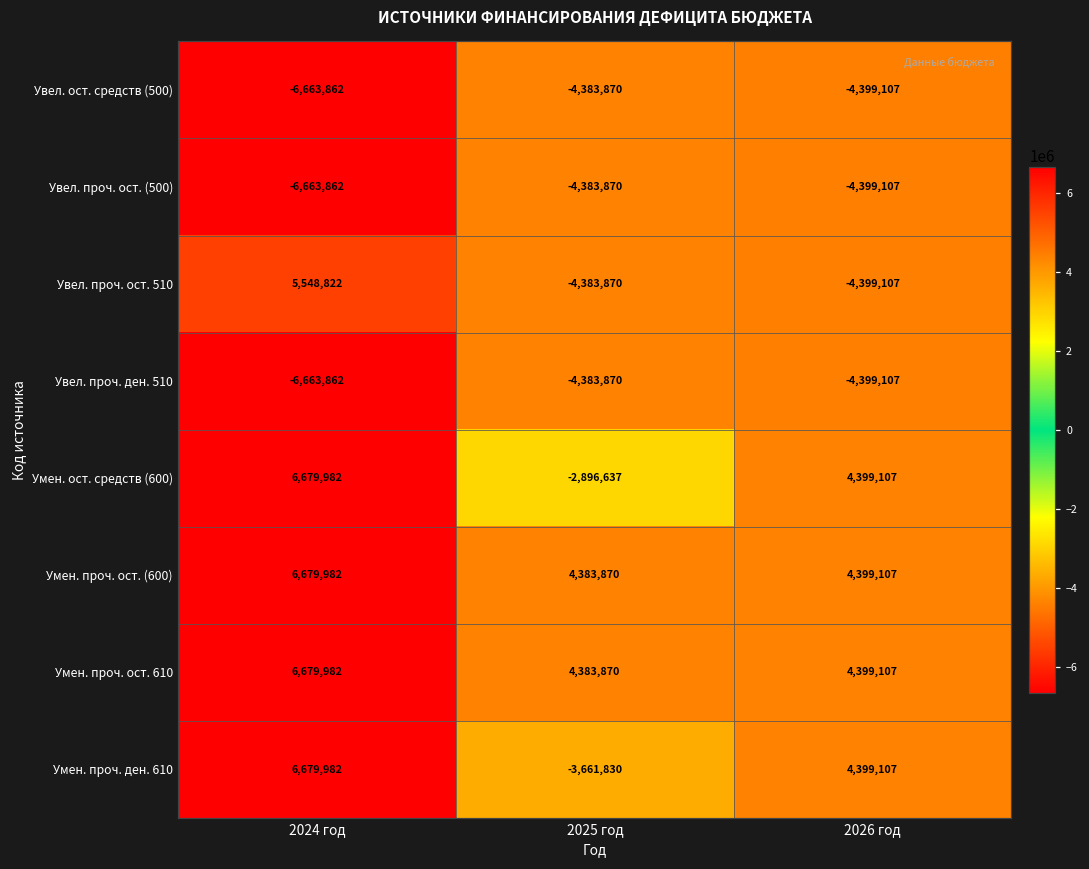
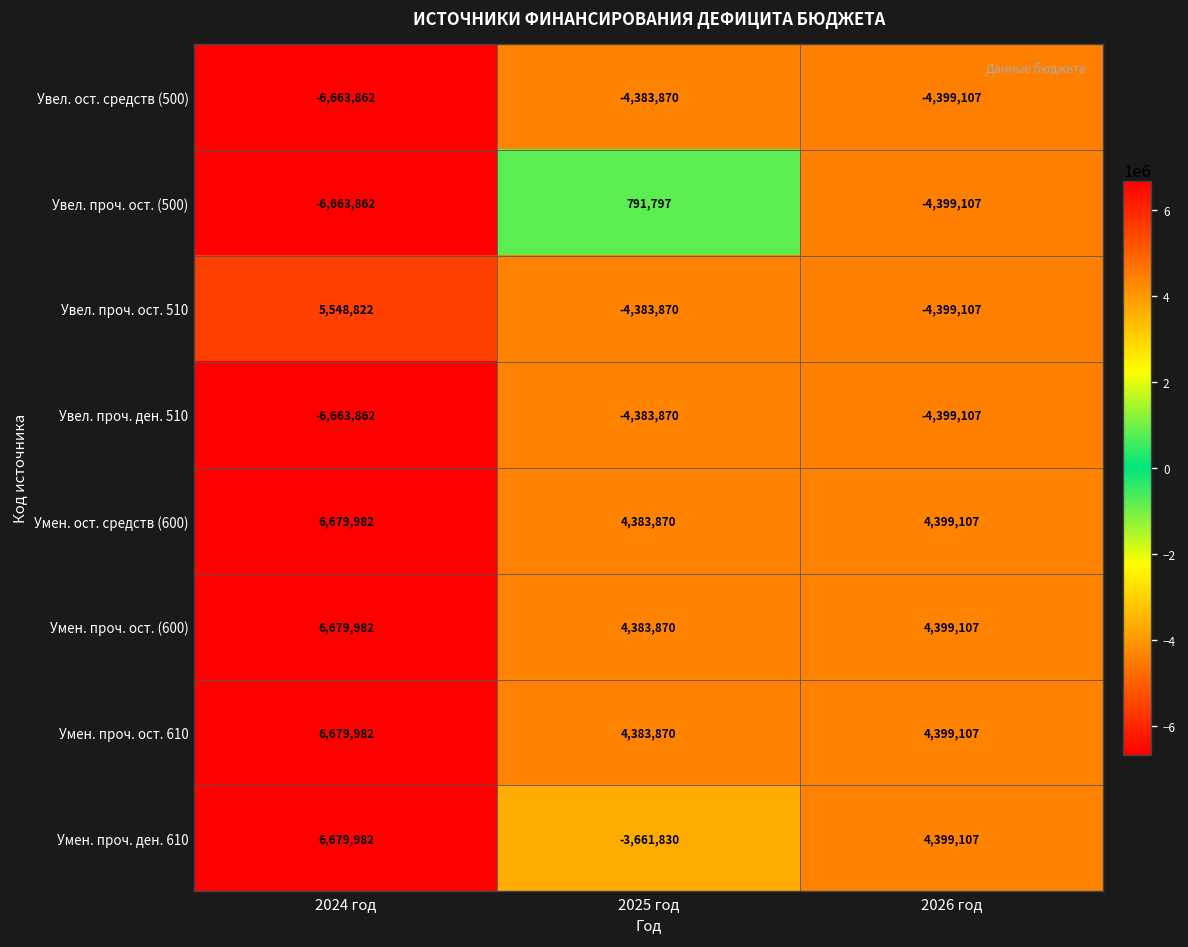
Увел. проч. ост. (500), 2025 год: -4,383,870 -> 791,797
Умен. ост. средств (600), 2025 год: -2,896,637 -> 4,383,870
